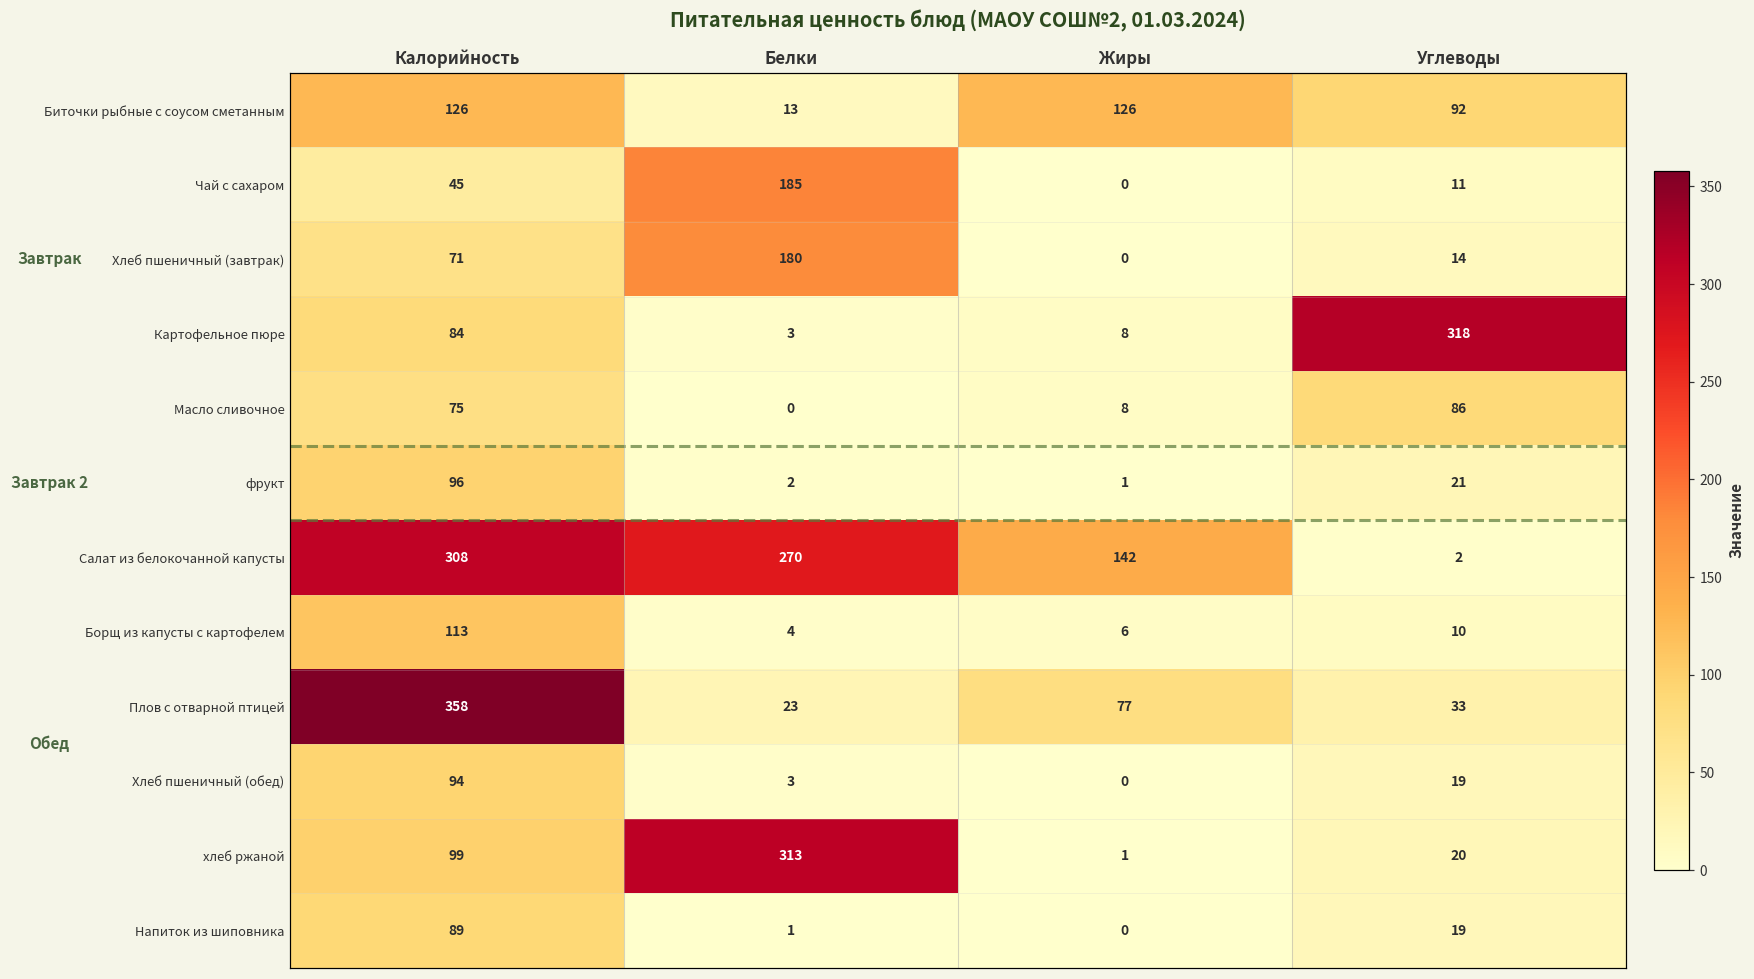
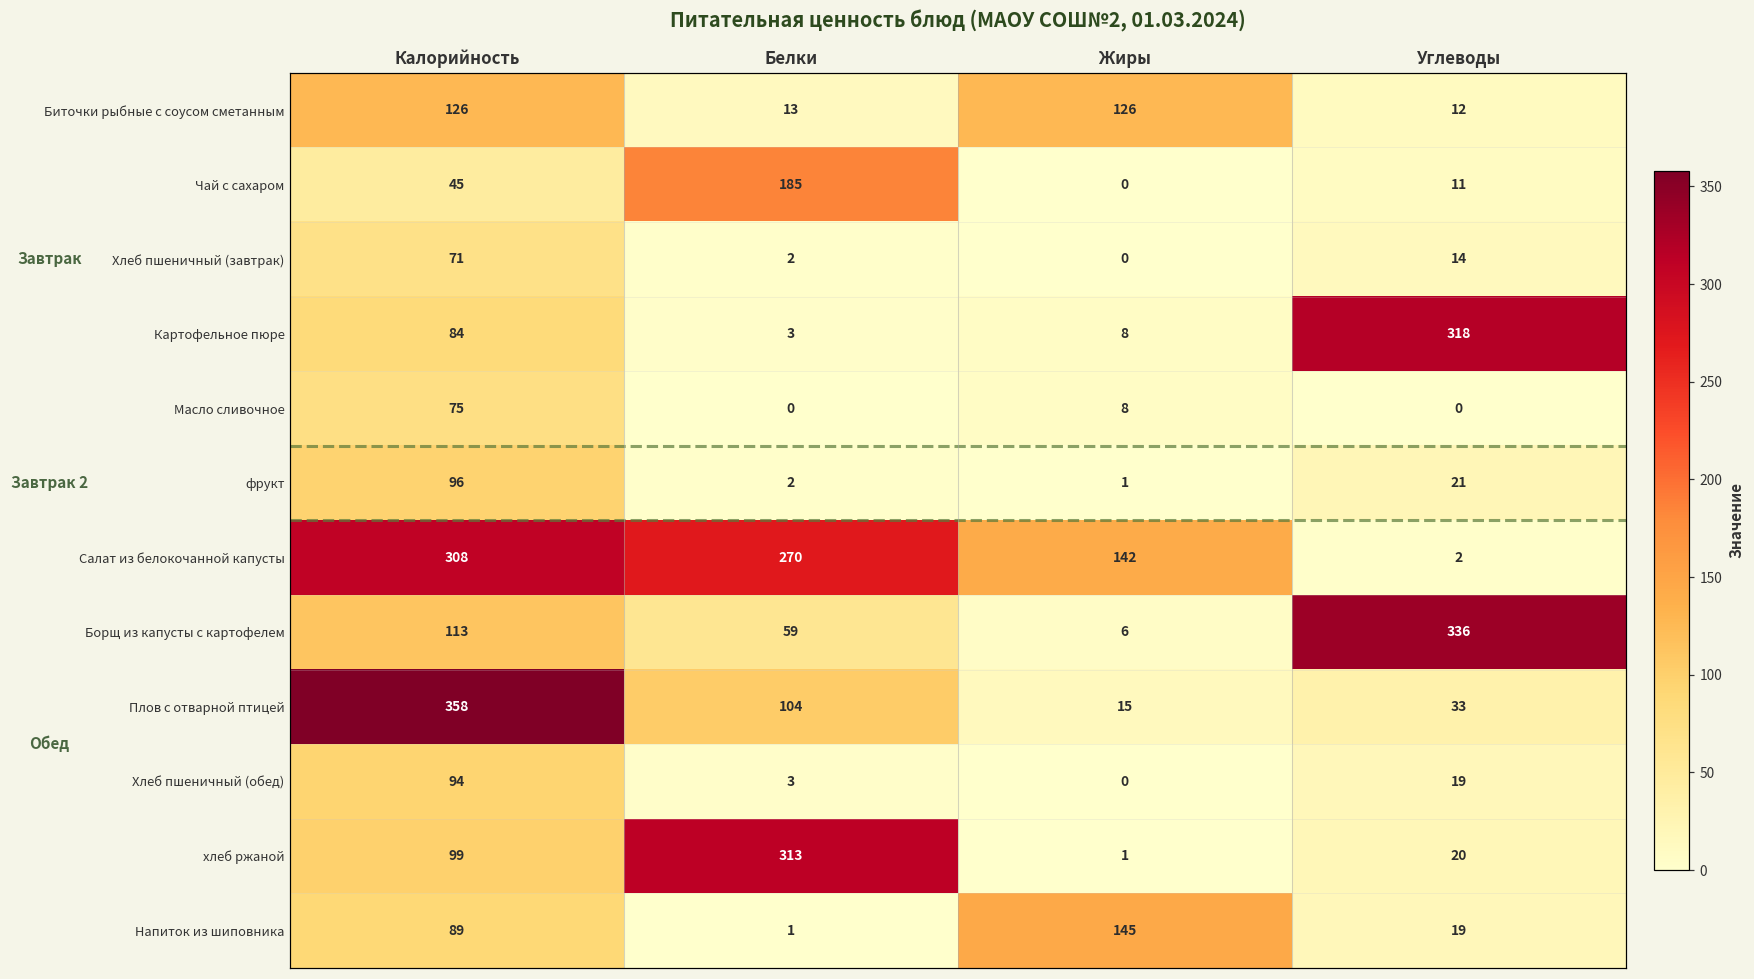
Биточки рыбные с соусом сметанным, Углеводы: 92 -> 12
Хлеб пшеничный (завтрак), Белки: 180 -> 2
Масло сливочное, Углеводы: 86 -> 0
Борщ из капусты с картофелем, Белки: 4 -> 59
Борщ из капусты с картофелем, Углеводы: 10 -> 336
Плов с отварной птицей, Белки: 23 -> 104
Плов с отварной птицей, Жиры: 77 -> 15
Напиток из шиповника, Жиры: 0 -> 145
